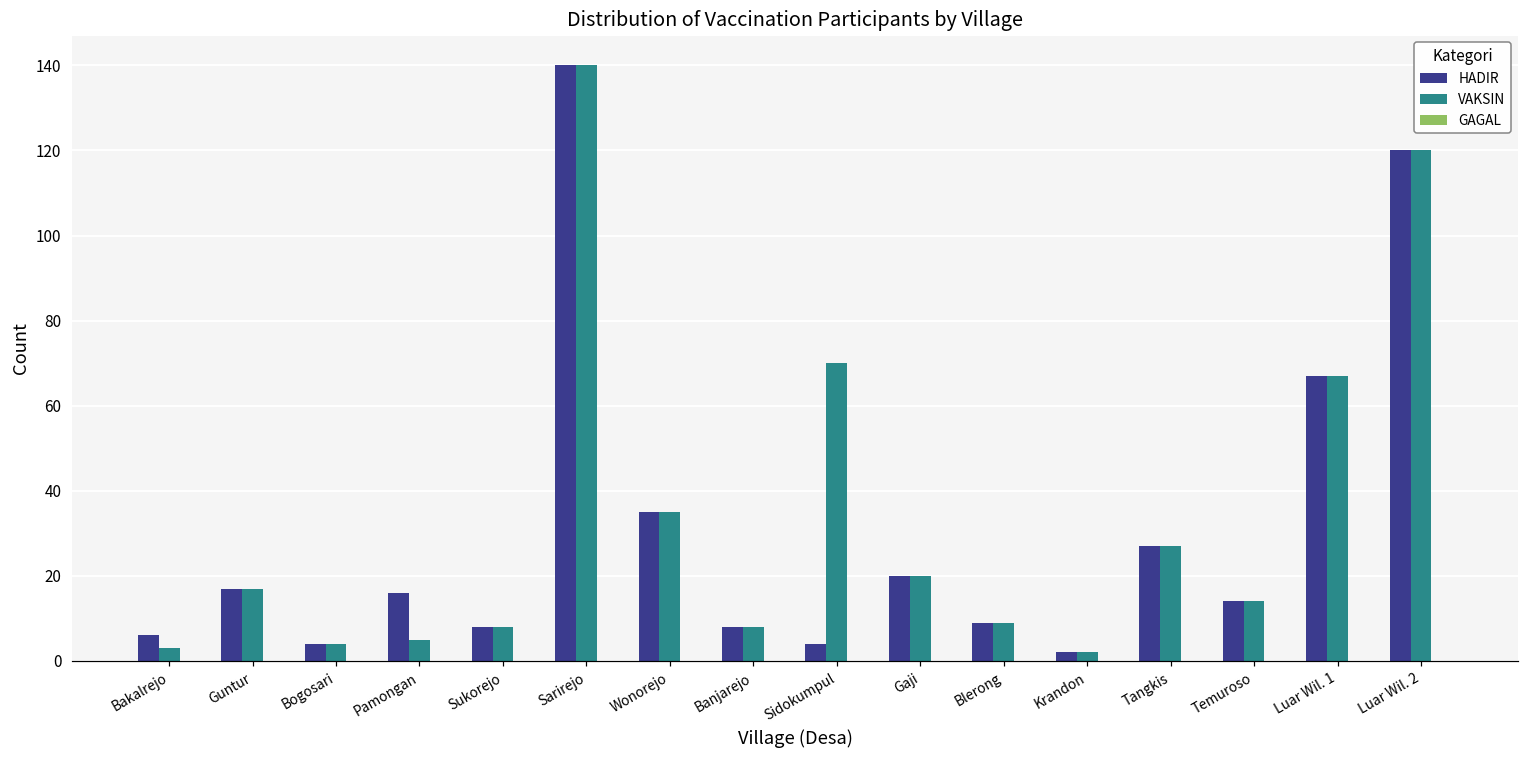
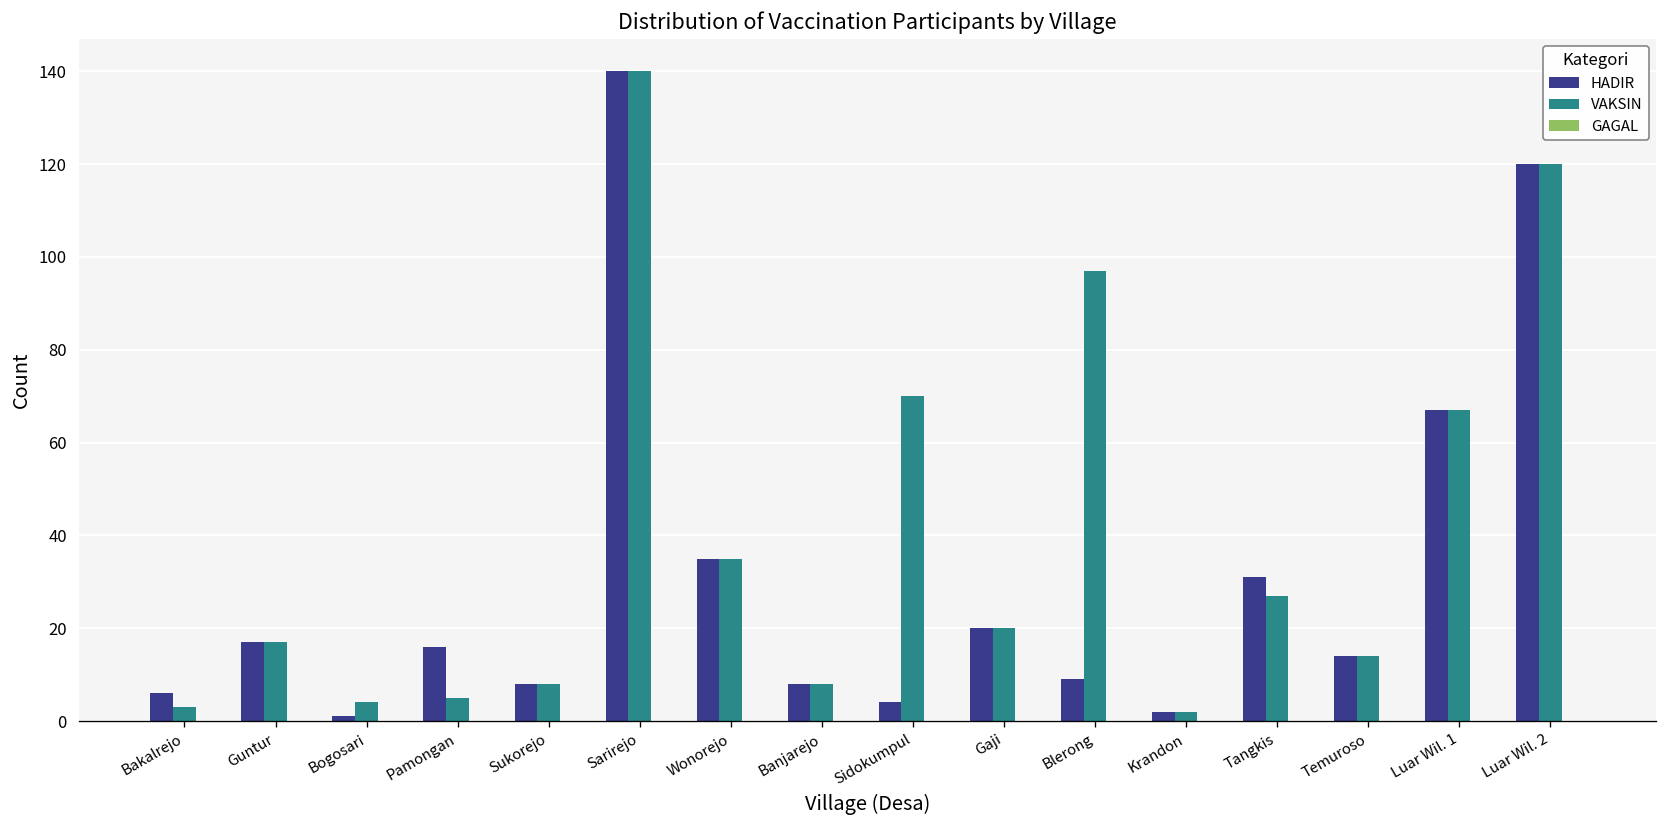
HADIR, Bogosari: 4 -> 1
VAKSIN, Blerong: 9 -> 97
HADIR, Tangkis: 27 -> 31
